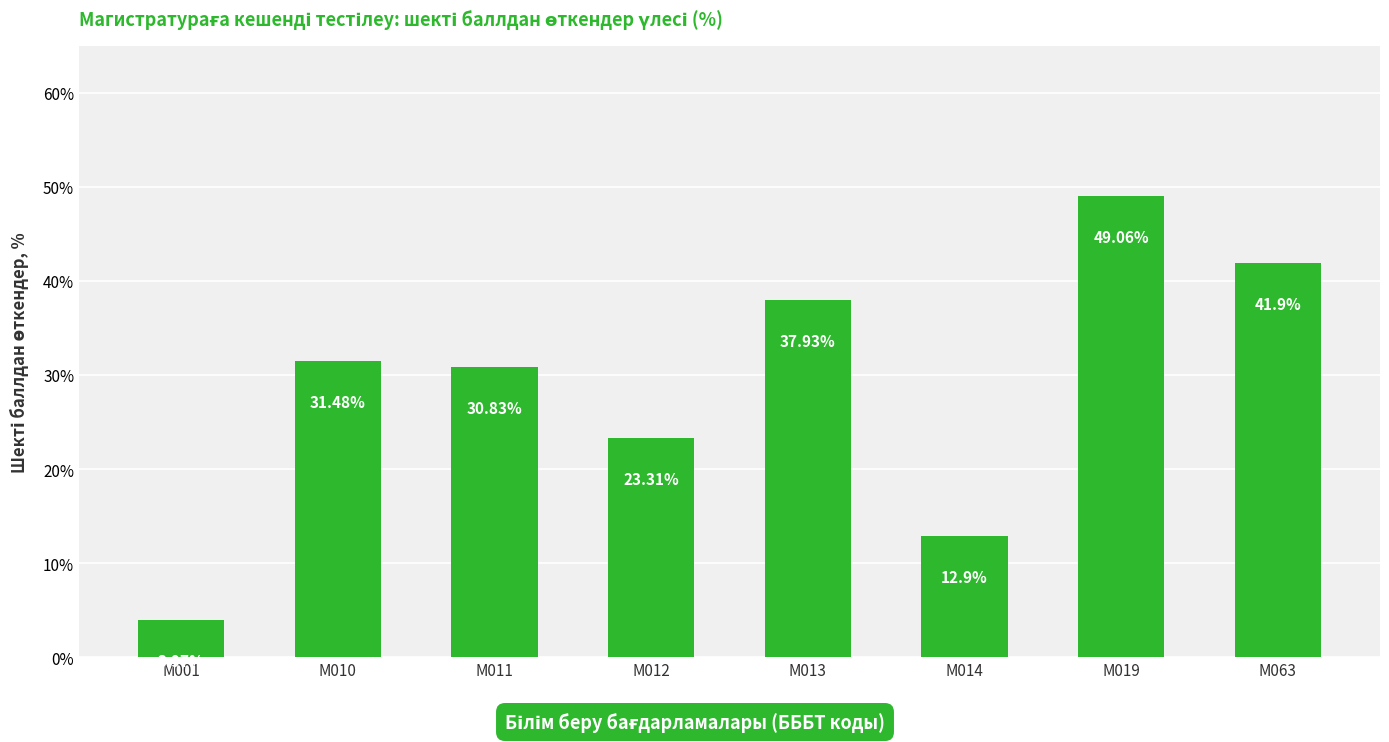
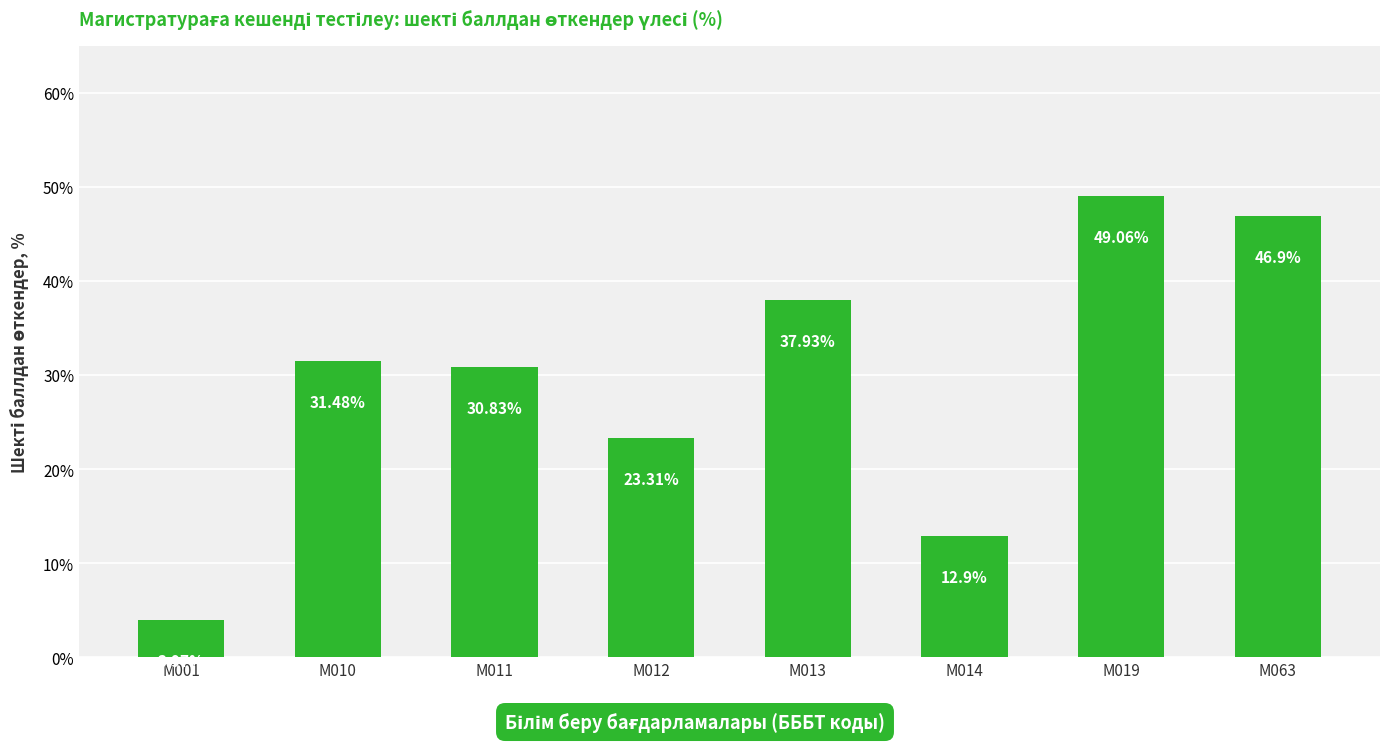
M063: 41.9% -> 46.9%
